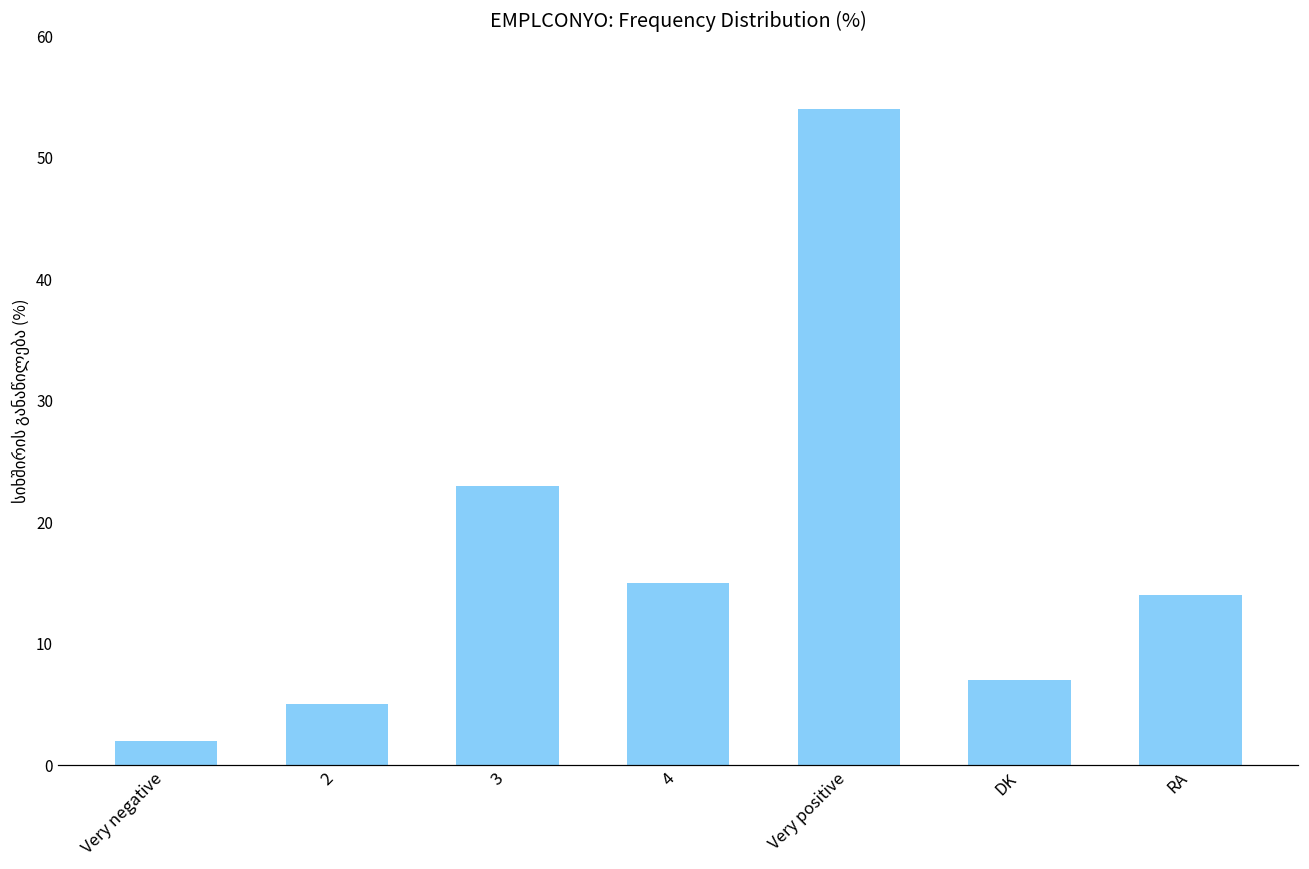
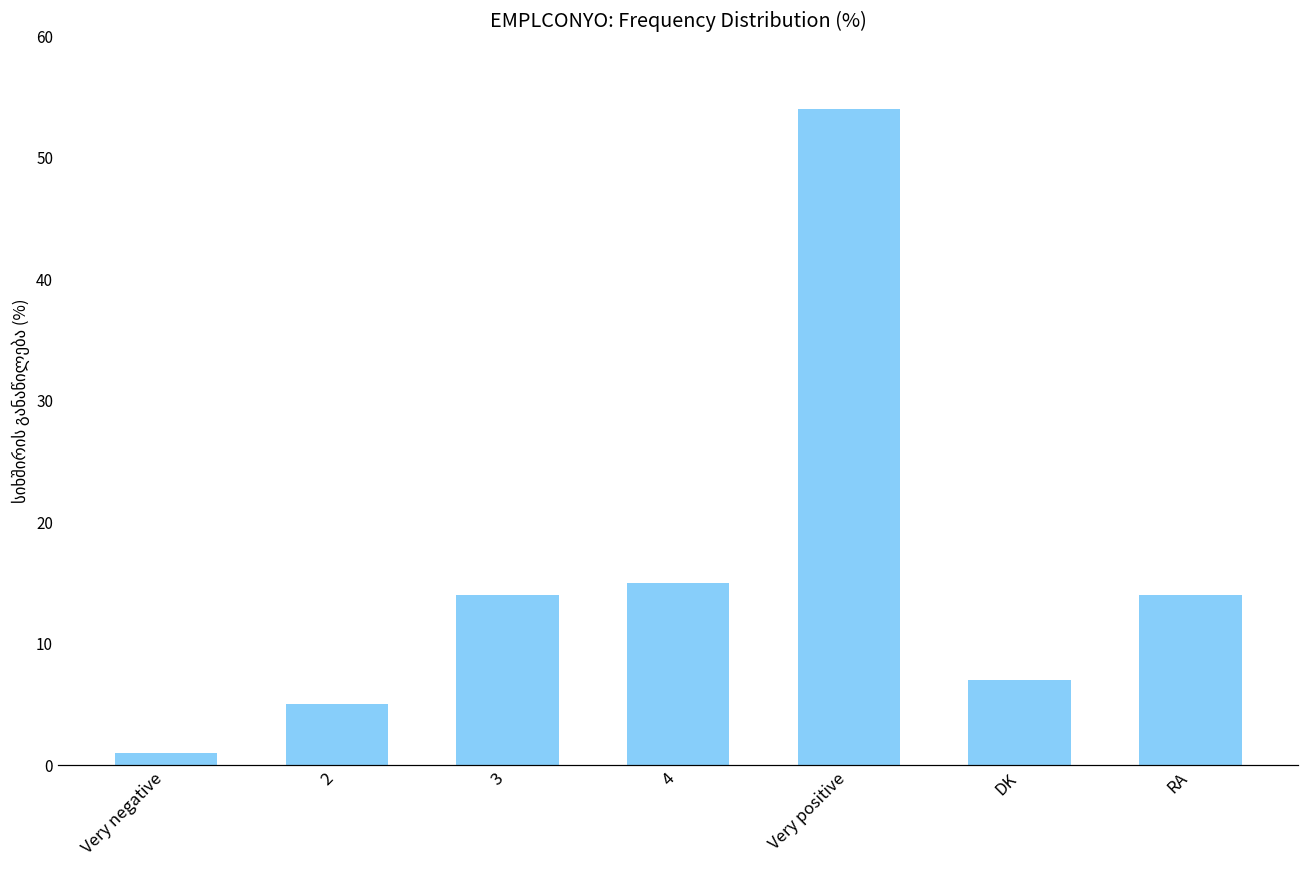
Very negative: 2 -> 1
3: 23 -> 14
